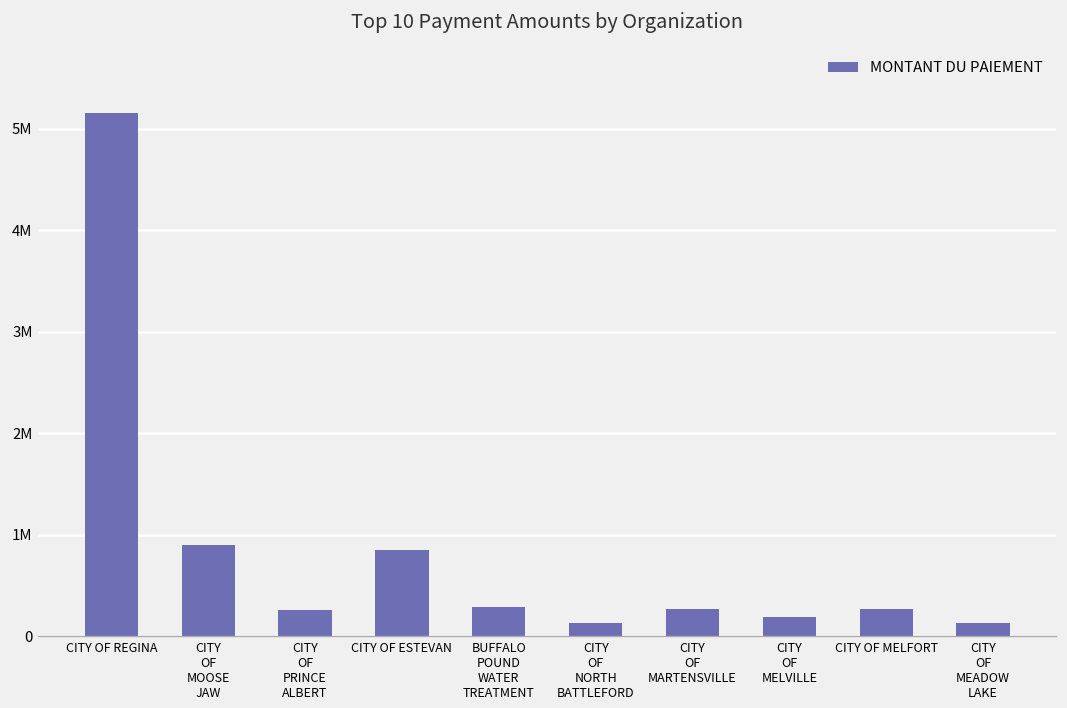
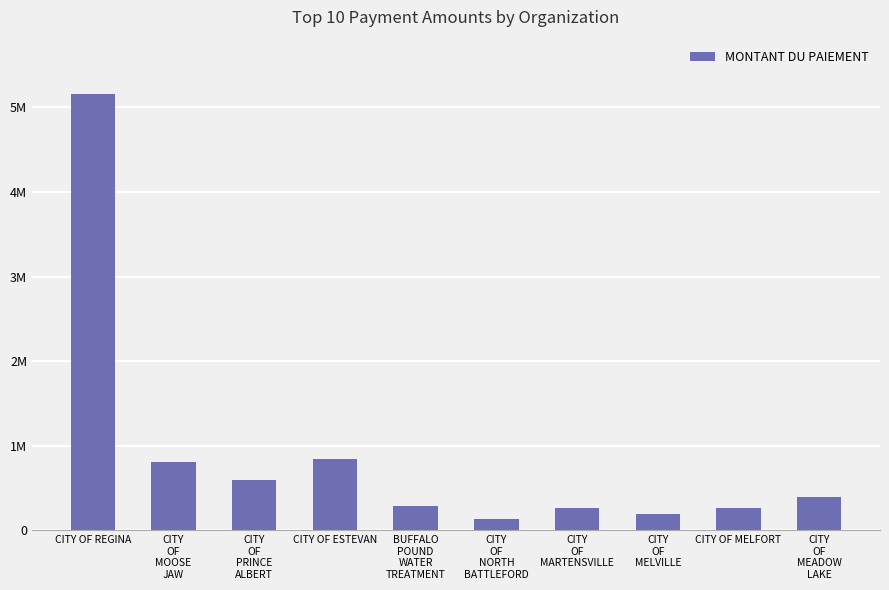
CITY OF MOOSE JAW: 900000 -> 800000
CITY OF PRINCE ALBERT: 300000 -> 600000
CITY OF MEADOW LAKE: 100000 -> 400000
